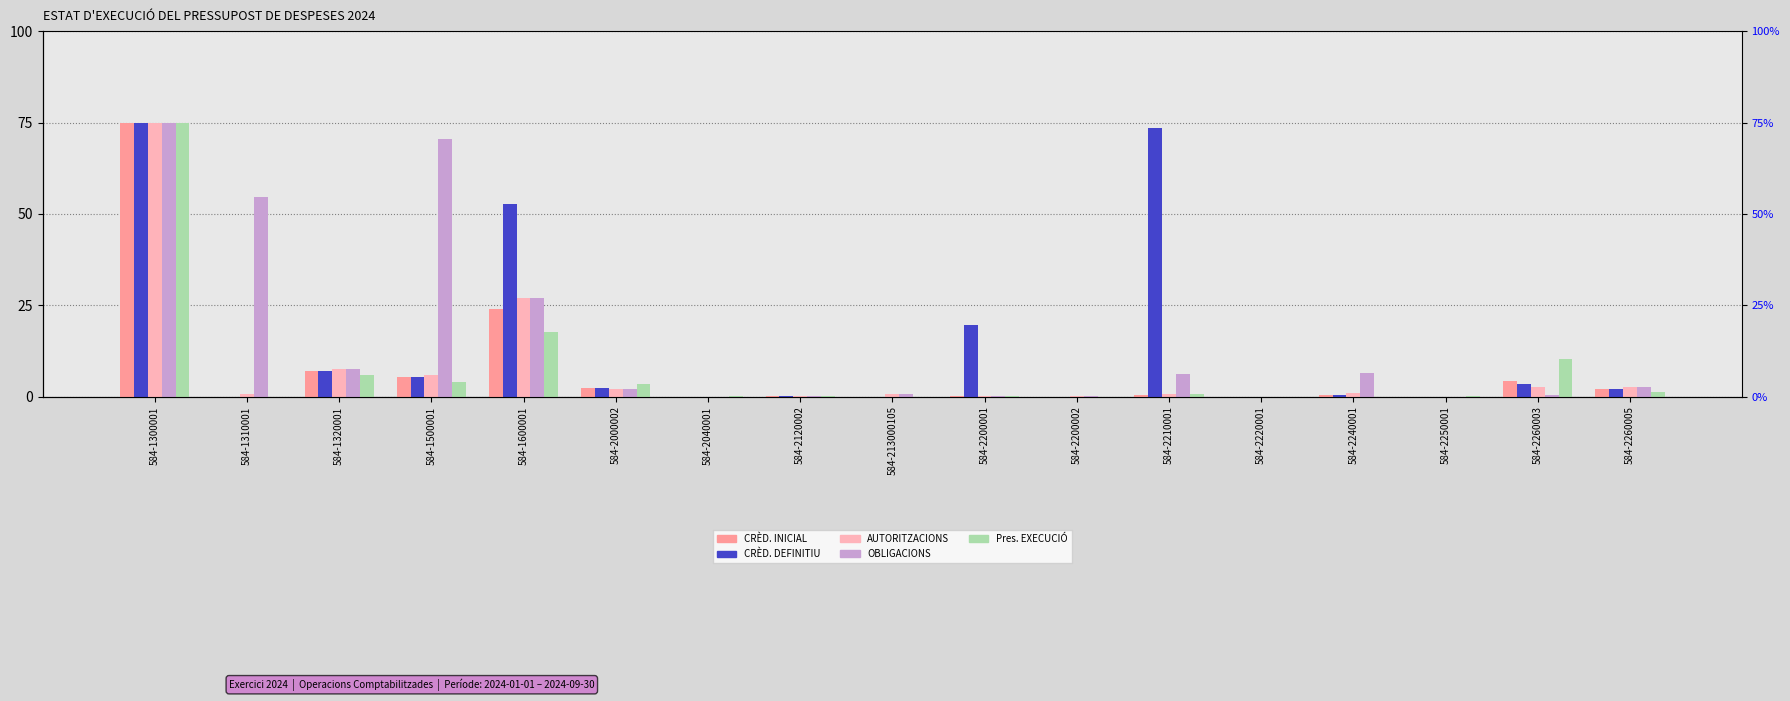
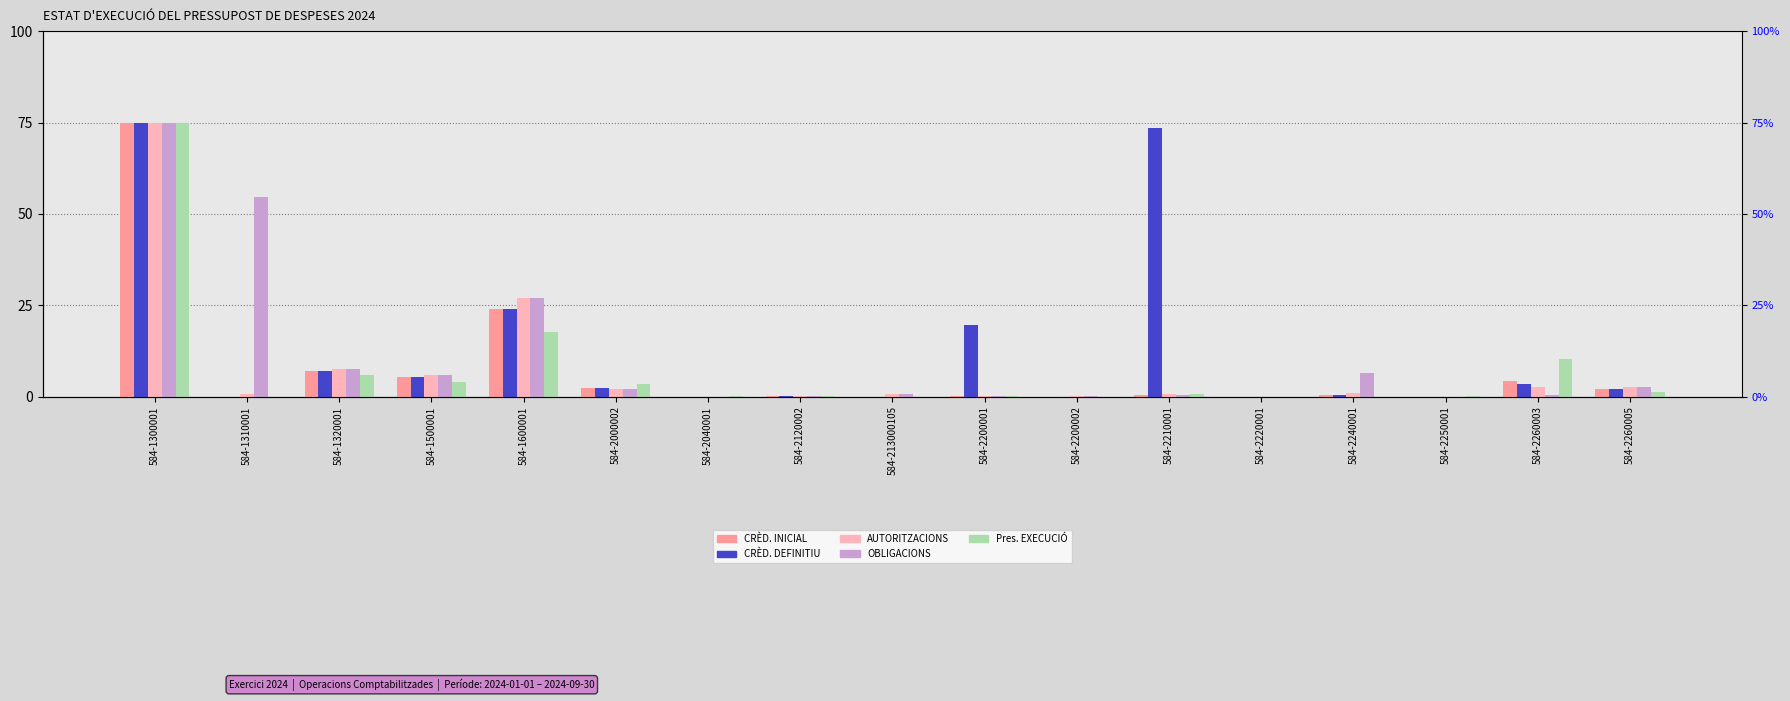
OBLIGACIONS, 584-1500001: 71 -> 6
CRÈD. DEFINITIU, 584-1600001: 53 -> 24
OBLIGACIONS, 584-2210001: 6 -> 0
